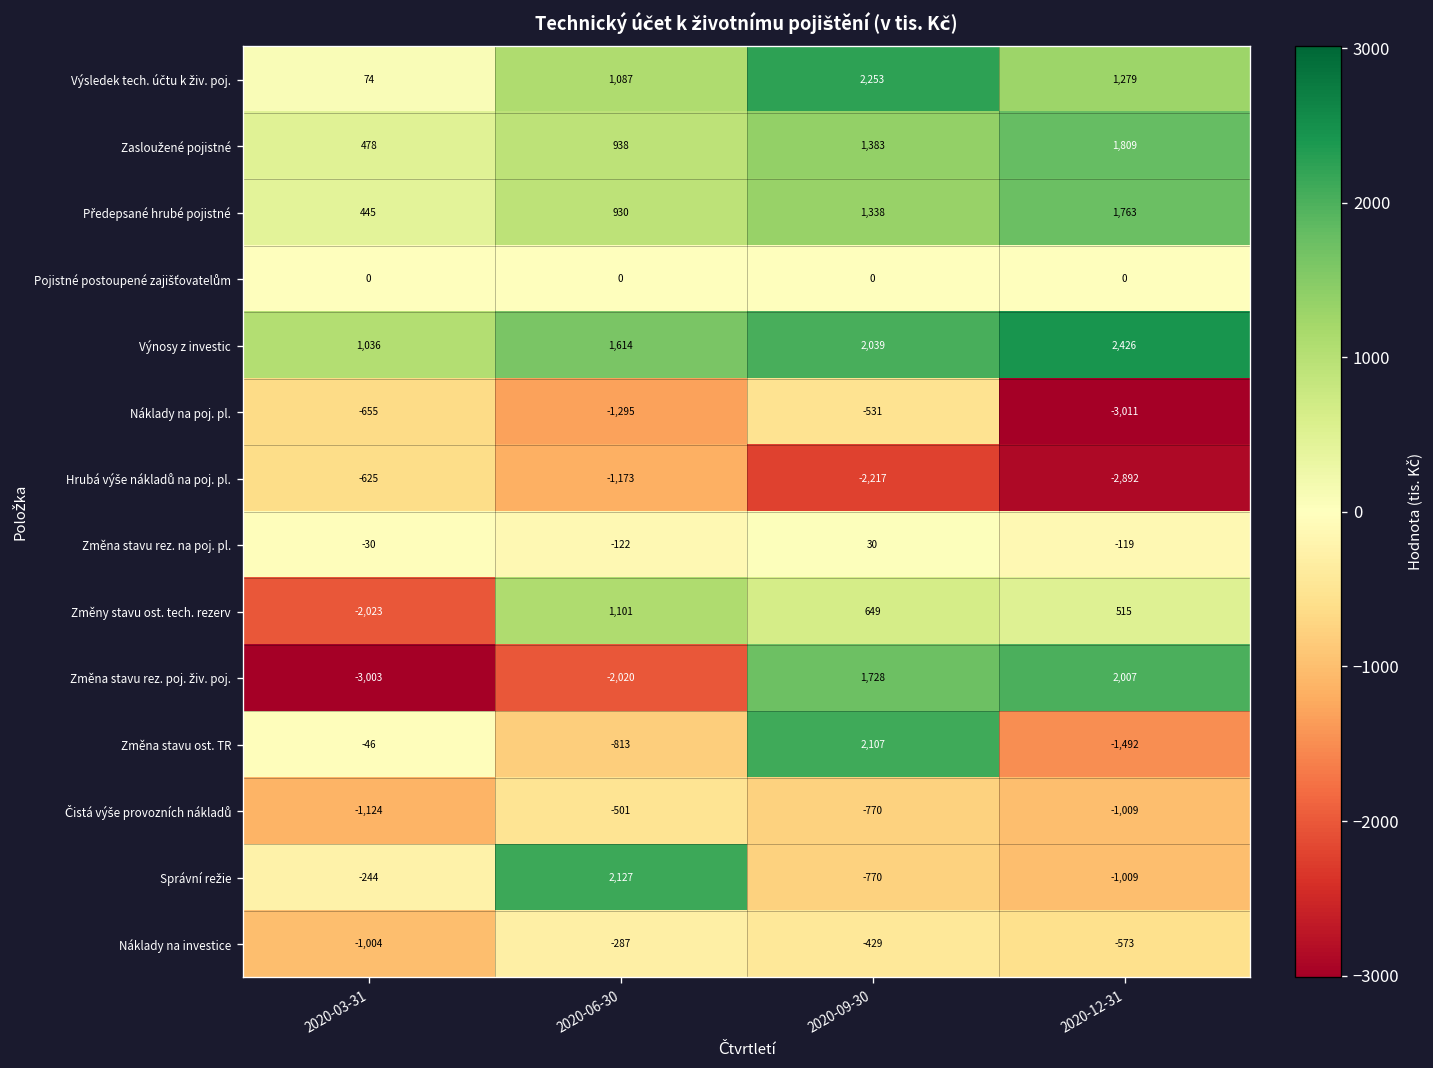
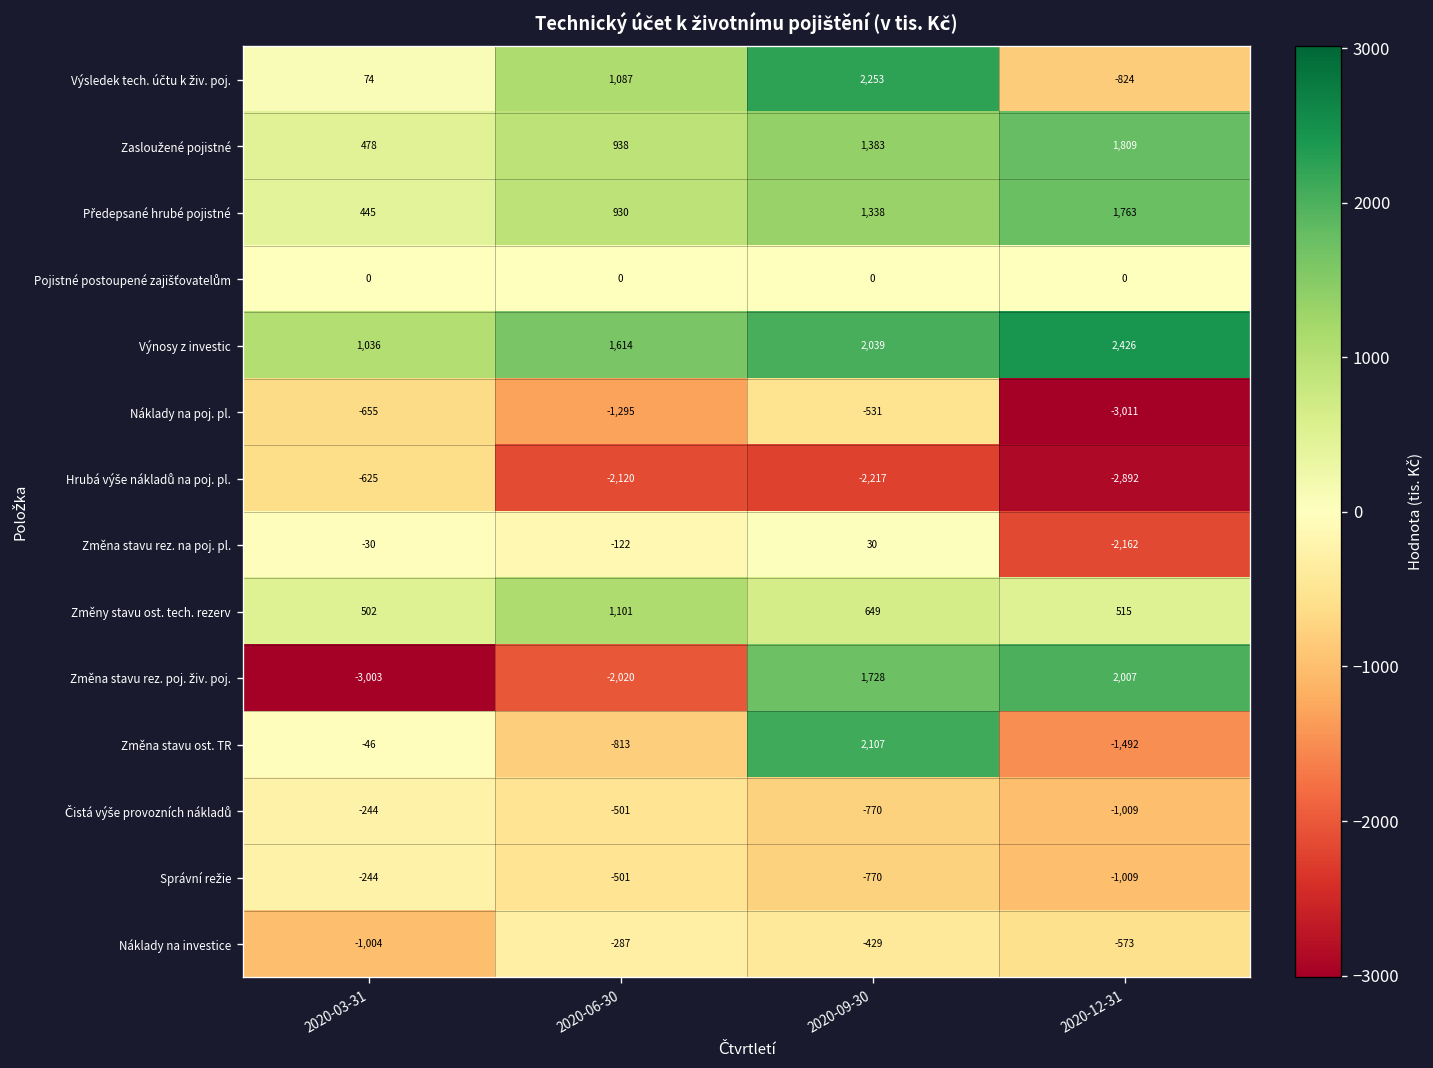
Výsledek tech. účtu k živ. poj., 2020-12-31: 1,279 -> -824
Hrubá výše nákladů na poj. pl., 2020-06-30: -1,173 -> -2,120
Změna stavu rez. na poj. pl., 2020-12-31: -119 -> -2,162
Změny stavu ost. tech. rezerv, 2020-03-31: -2,023 -> 502
Čistá výše provozních nákladů, 2020-03-31: -1,124 -> -244
Správní režie, 2020-06-30: 2,127 -> -501
